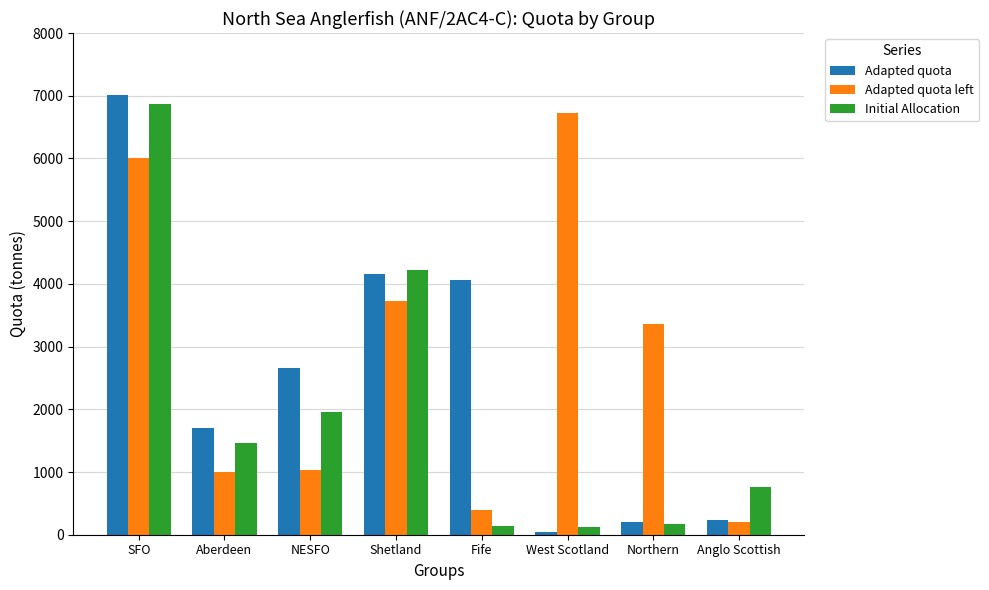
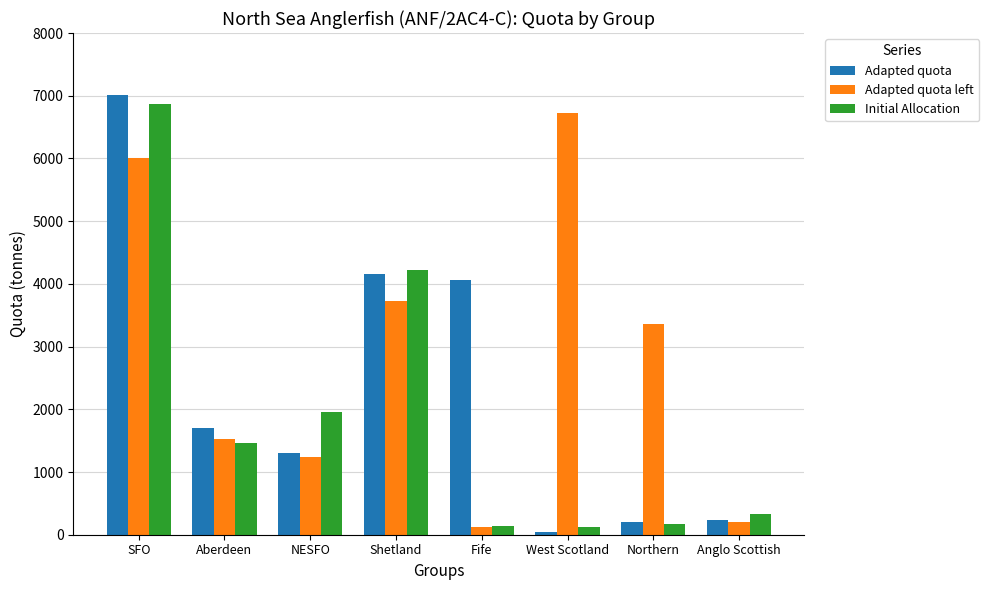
Adapted quota left, Aberdeen: 1000 -> 1500
Adapted quota, NESFO: 2700 -> 1300
Adapted quota left, NESFO: 1000 -> 1200
Adapted quota left, Fife: 400 -> 100
Initial Allocation, Anglo Scottish: 800 -> 300
